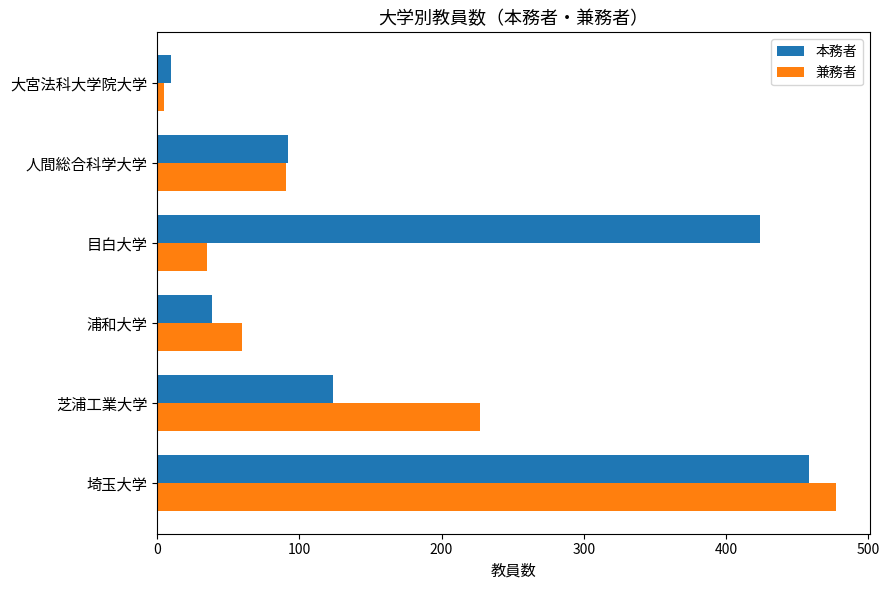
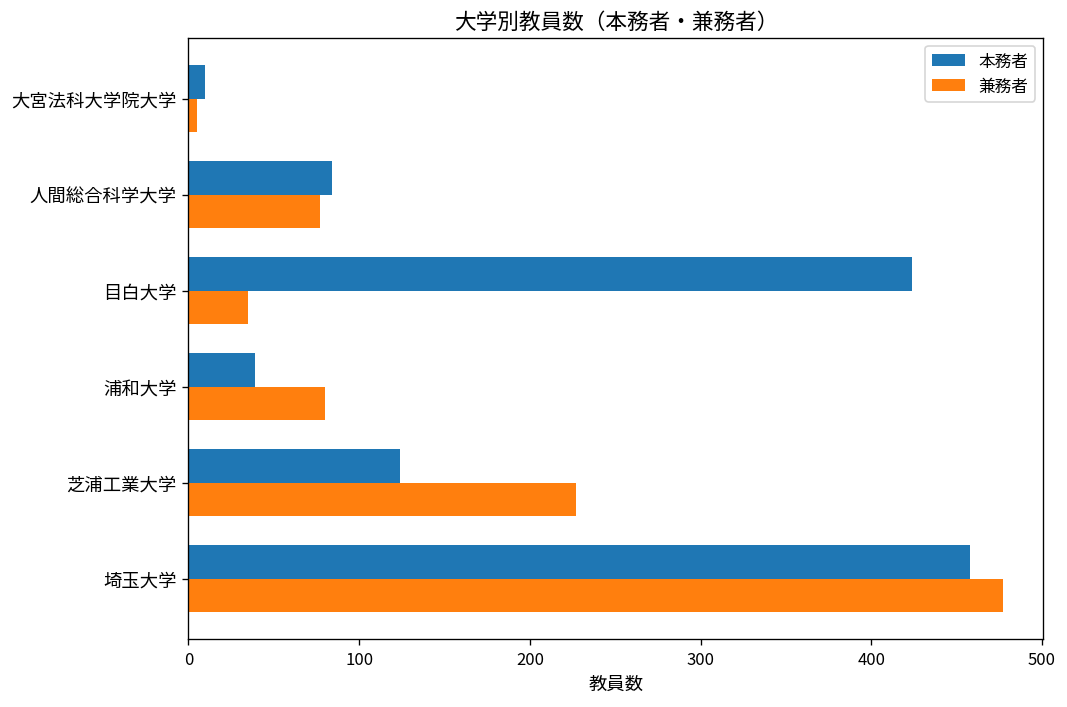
本務者, 人間総合科学大学: 92 -> 84
兼務者, 人間総合科学大学: 91 -> 77
兼務者, 浦和大学: 60 -> 80
